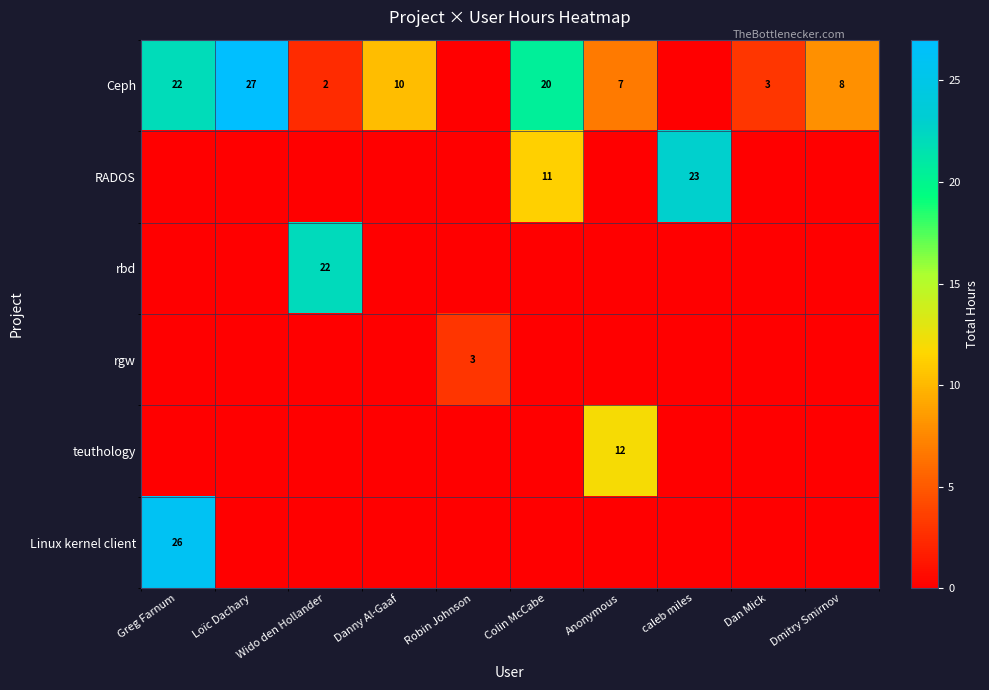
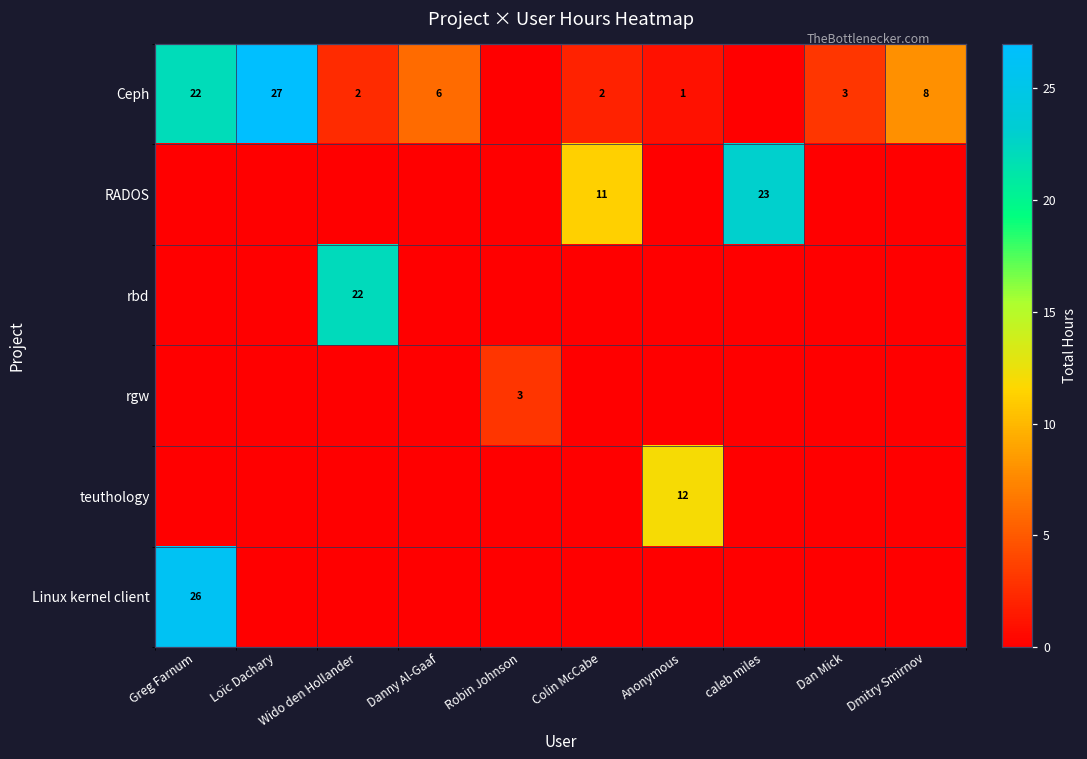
Ceph, Danny Al-Gaaf: 10 -> 6
Ceph, Colin McCabe: 20 -> 2
Ceph, Anonymous: 7 -> 1
